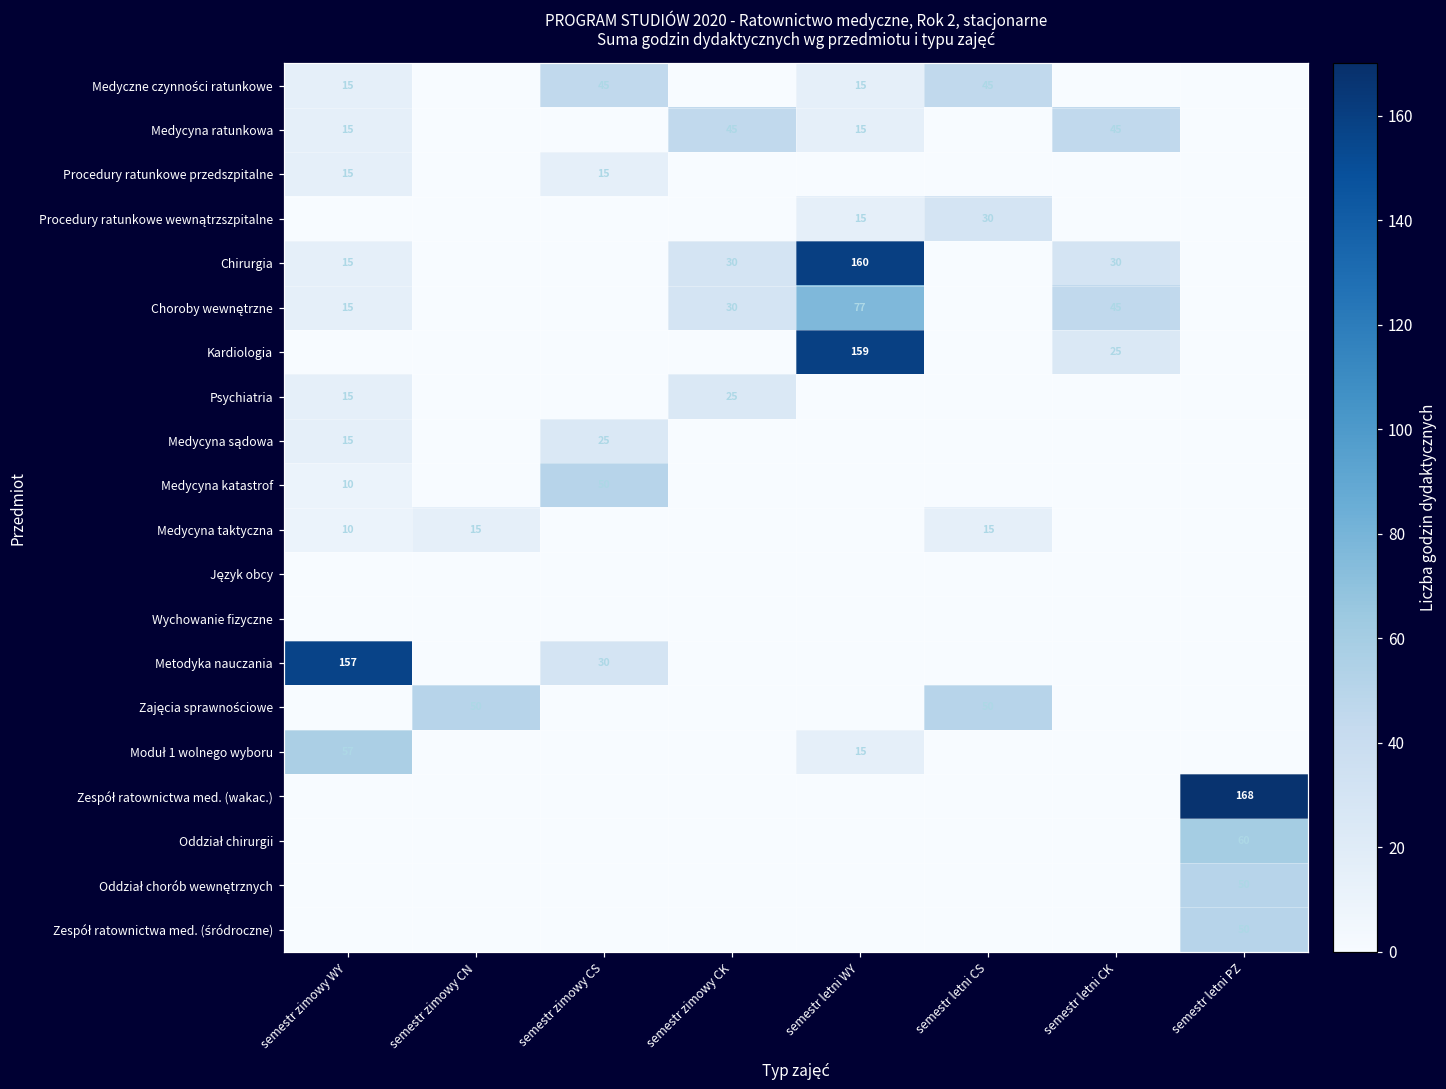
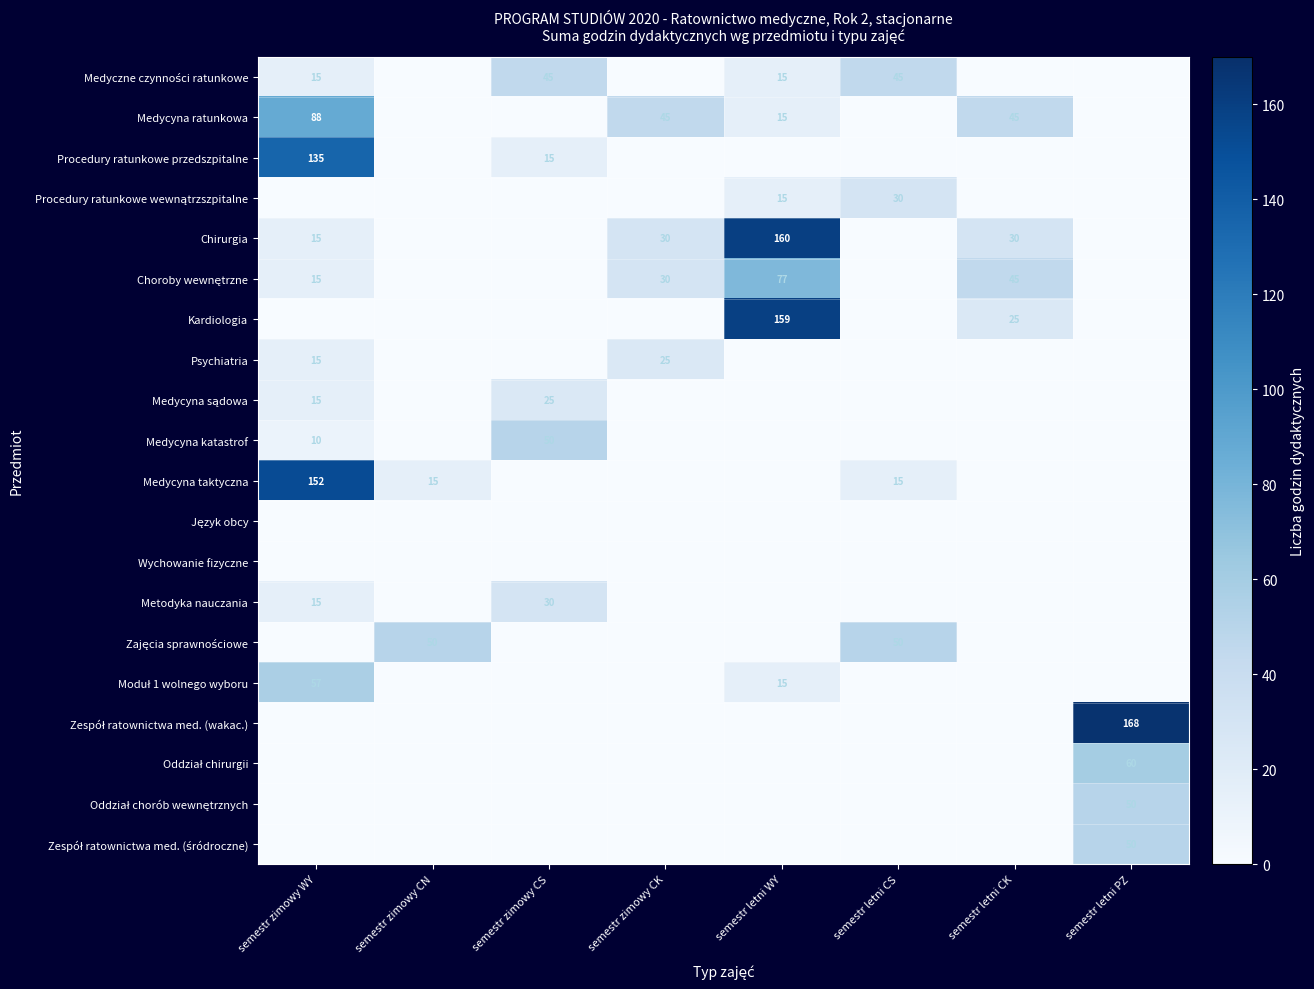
Medycyna ratunkowa, semestr zimowy WY: 15 -> 88
Procedury ratunkowe przedszpitalne, semestr zimowy WY: 15 -> 135
Medycyna taktyczna, semestr zimowy WY: 10 -> 152
Metodyka nauczania, semestr zimowy WY: 157 -> 15
